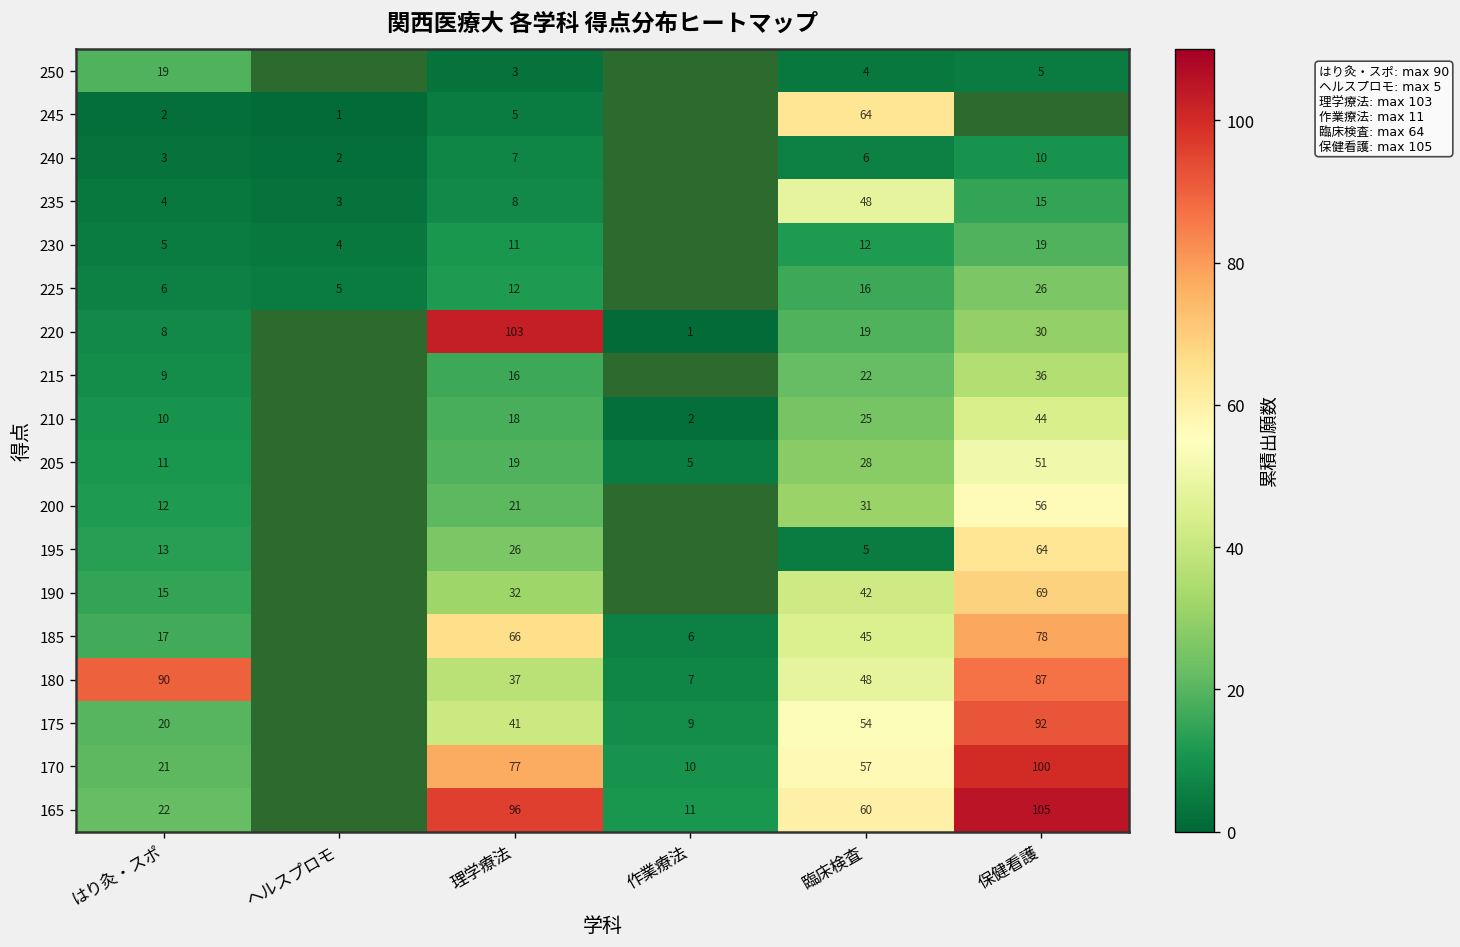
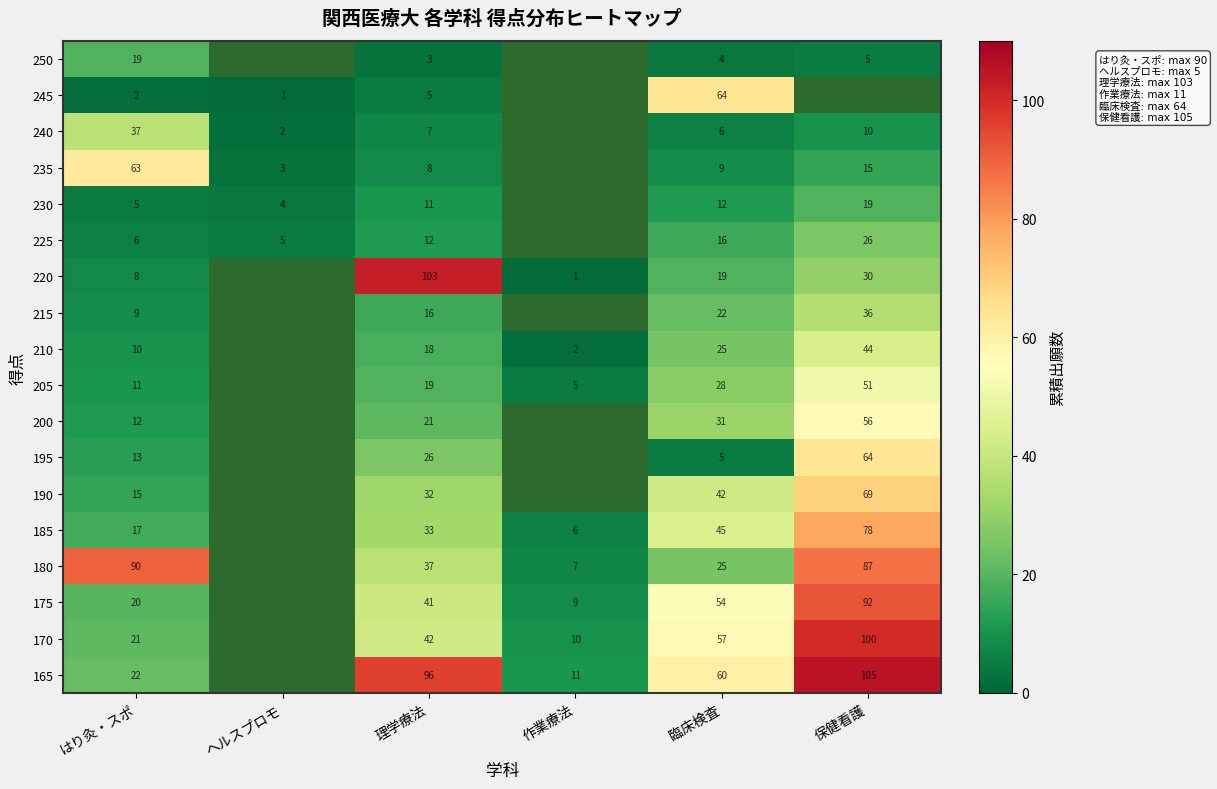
240, はり灸・スポ: 3 -> 37
235, はり灸・スポ: 4 -> 63
235, 臨床検査: 48 -> 9
185, 理学療法: 66 -> 33
180, 臨床検査: 48 -> 25
170, 理学療法: 77 -> 42
